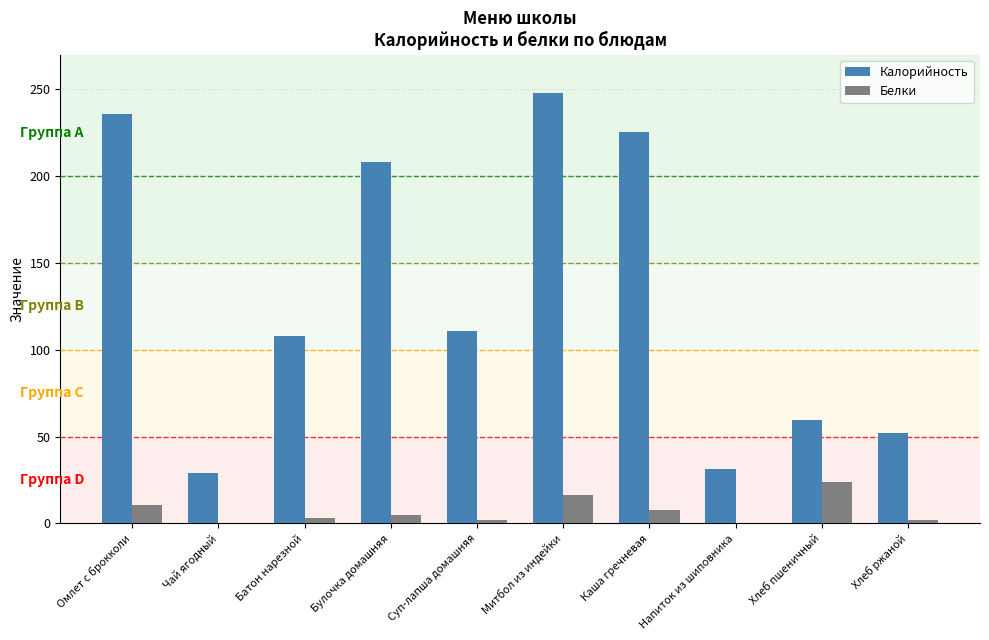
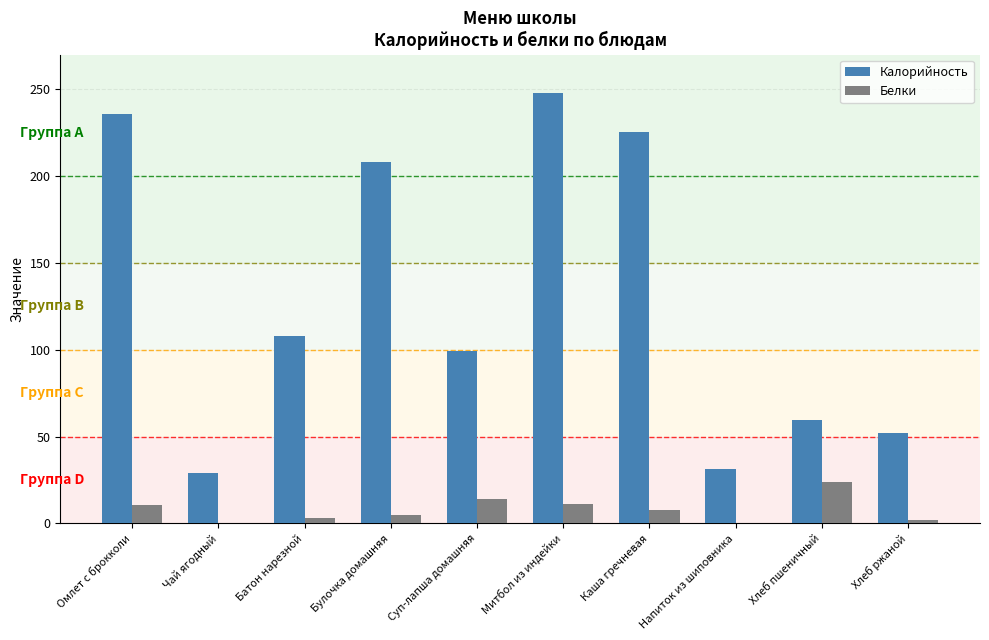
Калорийность, Суп-лапша домашняя: 111 -> 100
Белки, Суп-лапша домашняя: 2 -> 14
Белки, Митбол из индейки: 16 -> 11
